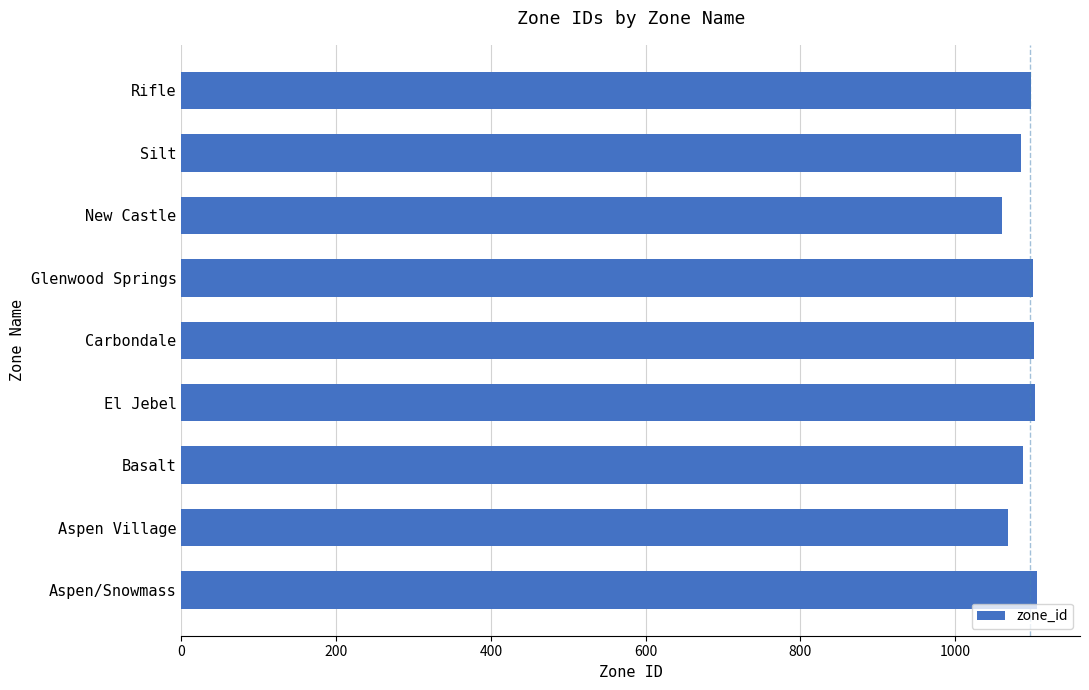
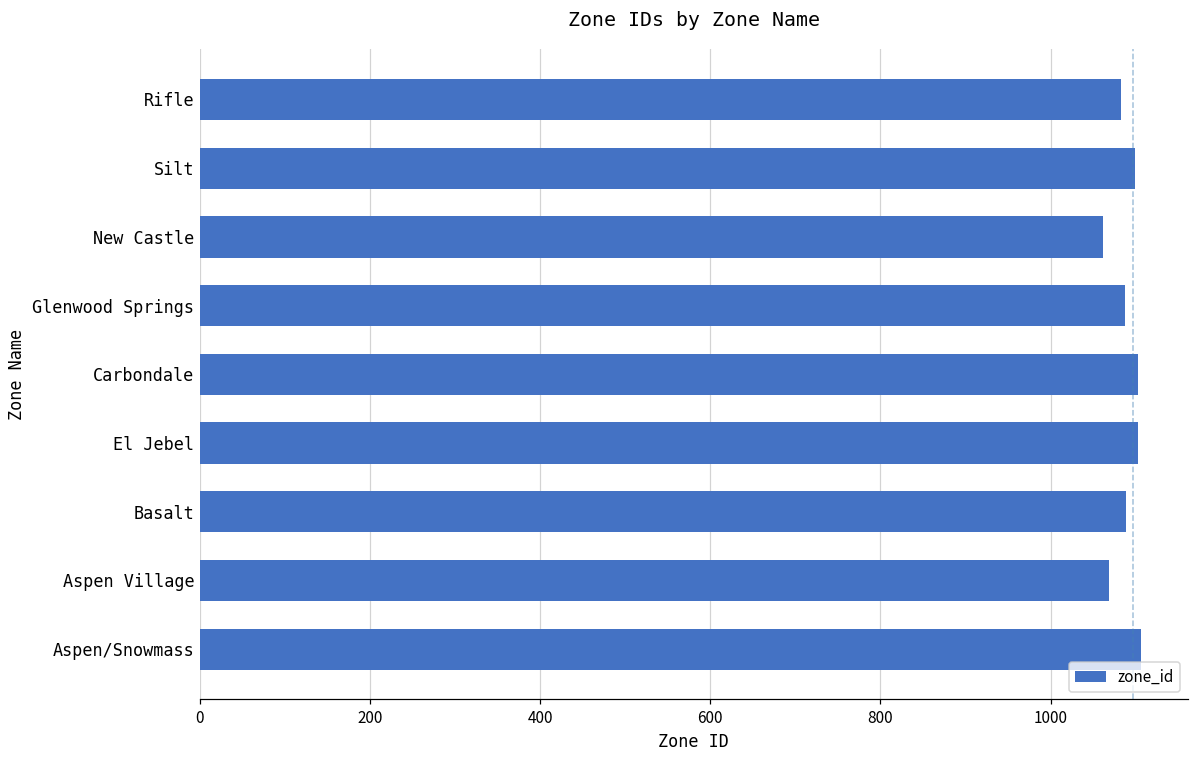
Rifle: 1100 -> 1080
Silt: 1090 -> 1100
Glenwood Springs: 1100 -> 1090
